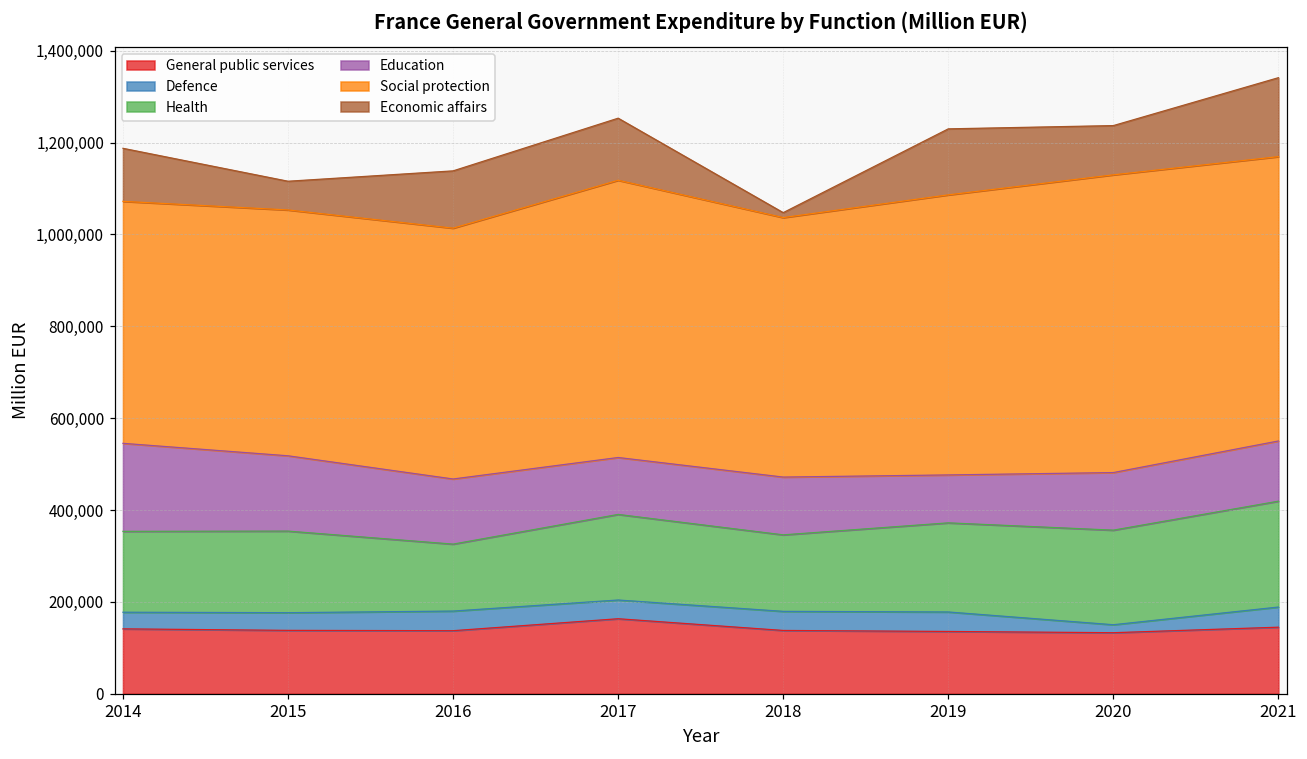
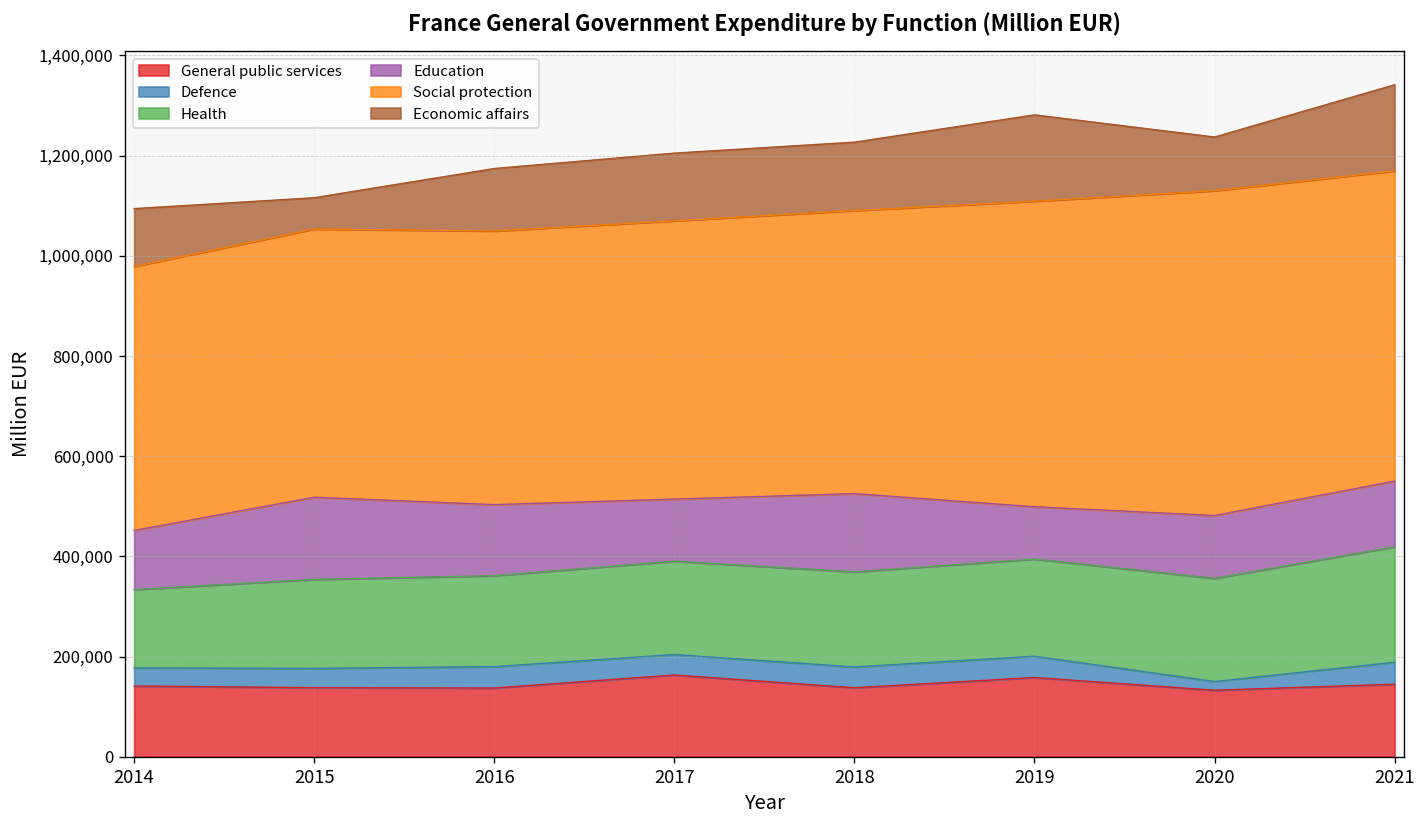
Health, 2014: 180,000 -> 160,000
Education, 2014: 190,000 -> 120,000
Health, 2016: 150,000 -> 180,000
Social protection, 2017: 600,000 -> 560,000
Health, 2018: 170,000 -> 190,000
Education, 2018: 130,000 -> 160,000
Economic affairs, 2018: 10,000 -> 140,000
General public services, 2019: 140,000 -> 160,000
Economic affairs, 2019: 140,000 -> 170,000
